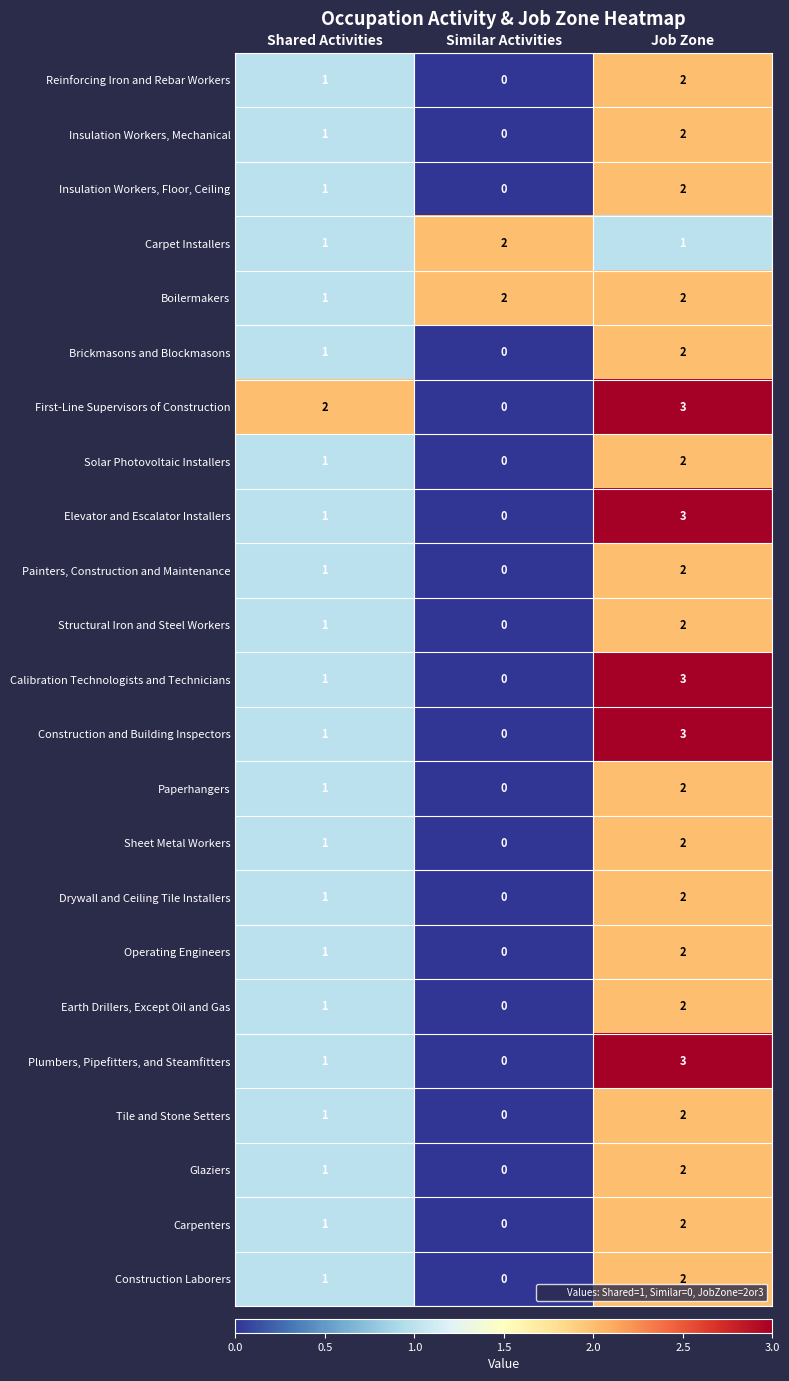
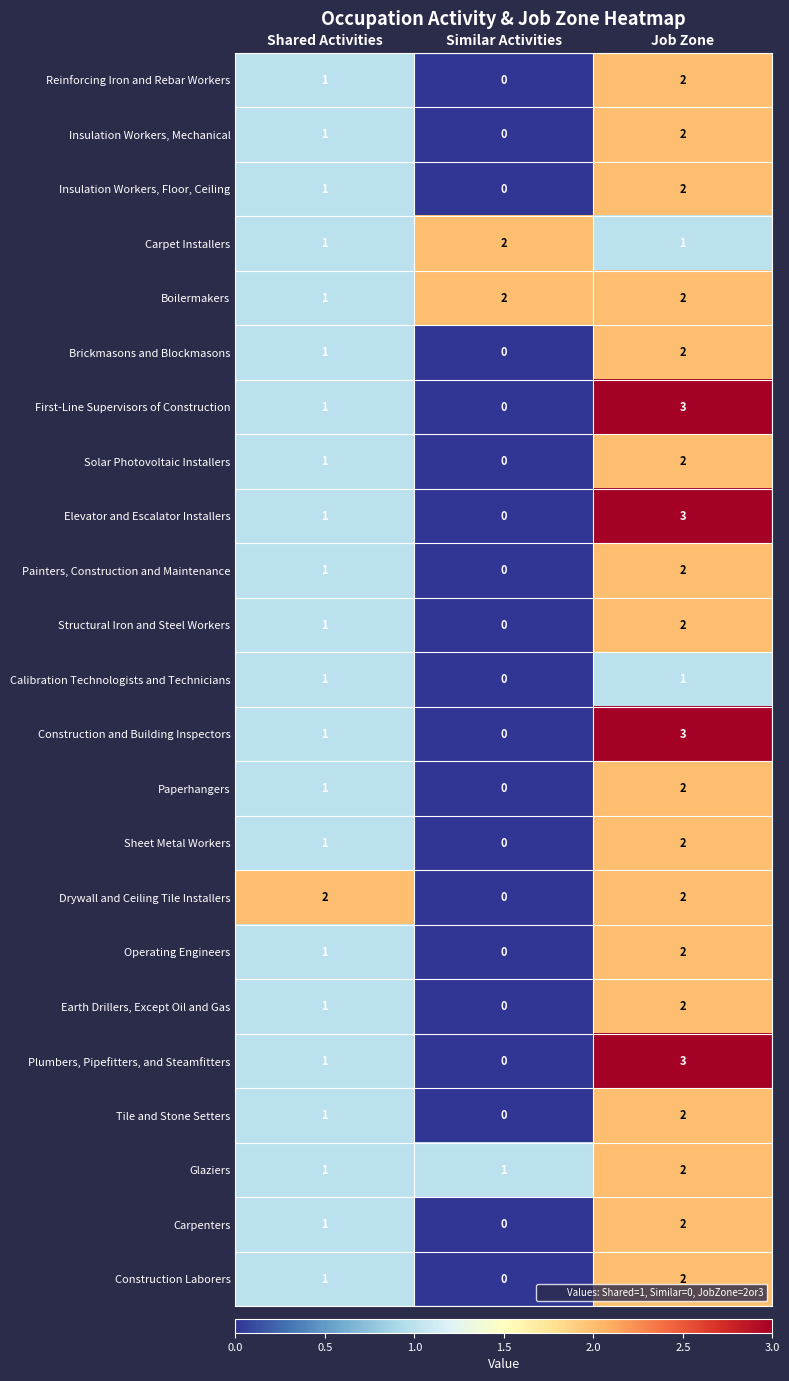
First-Line Supervisors of Construction, Shared Activities: 2 -> 1
Calibration Technologists and Technicians, Job Zone: 3 -> 1
Drywall and Ceiling Tile Installers, Shared Activities: 1 -> 2
Glaziers, Similar Activities: 0 -> 1
